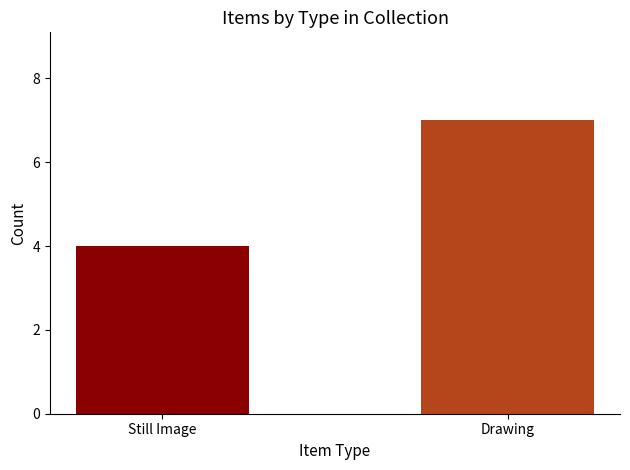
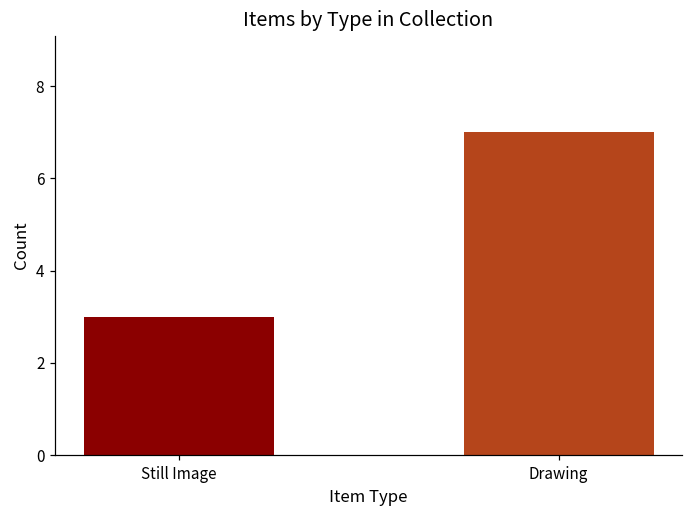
Still Image: 4 -> 3
